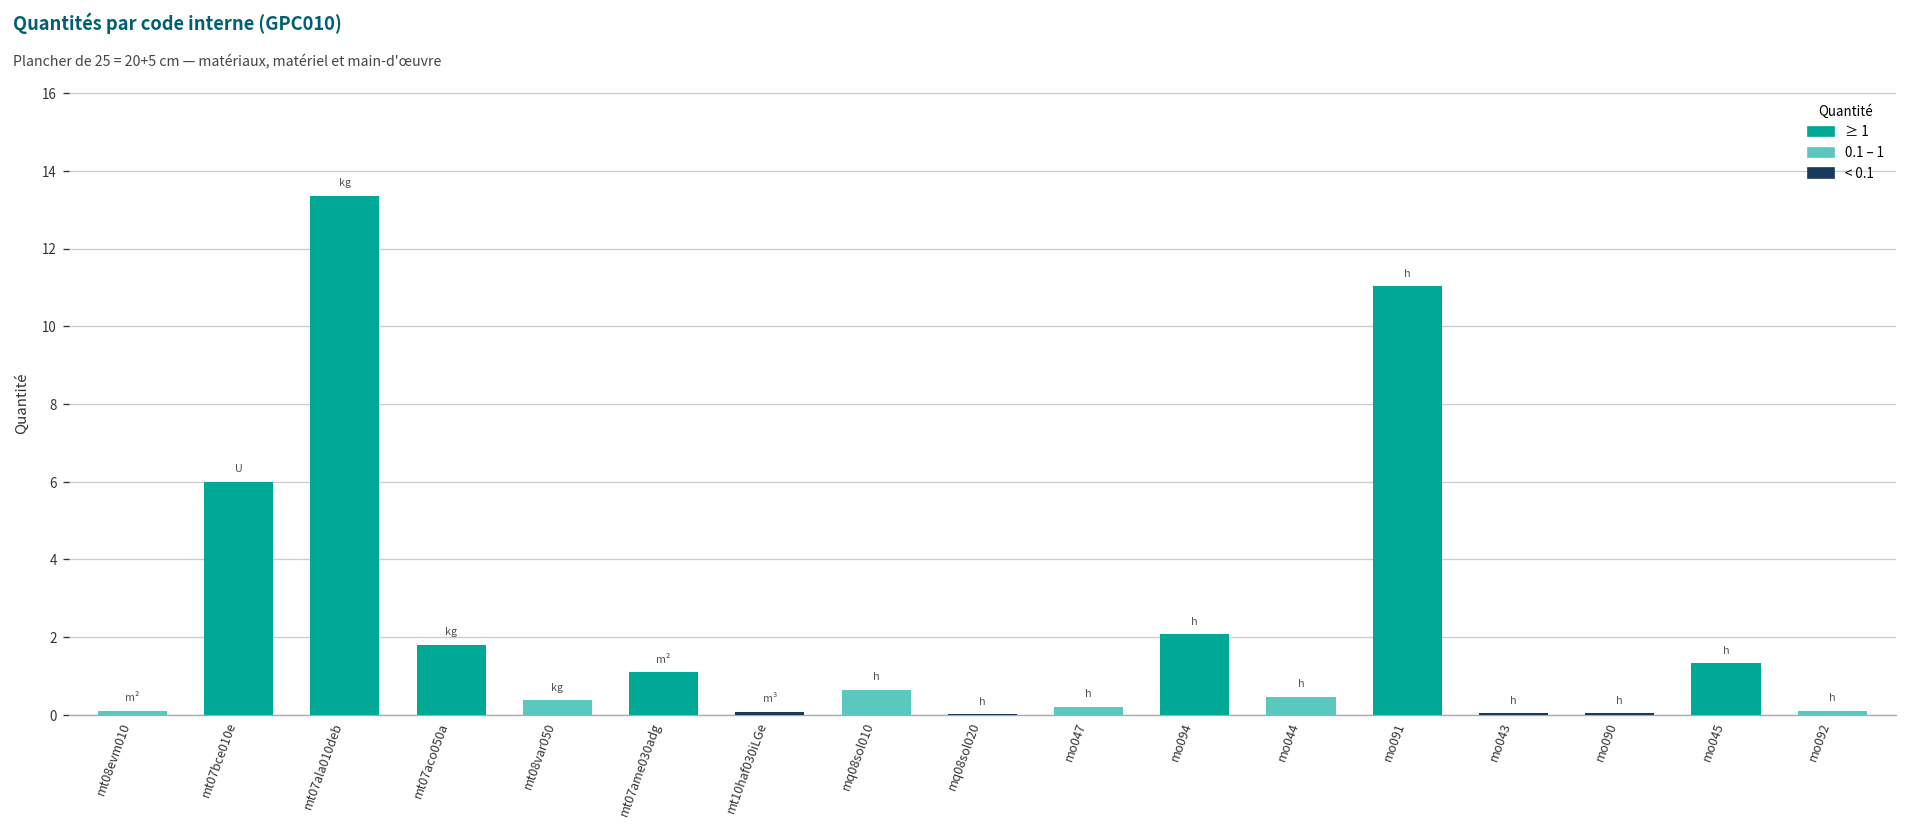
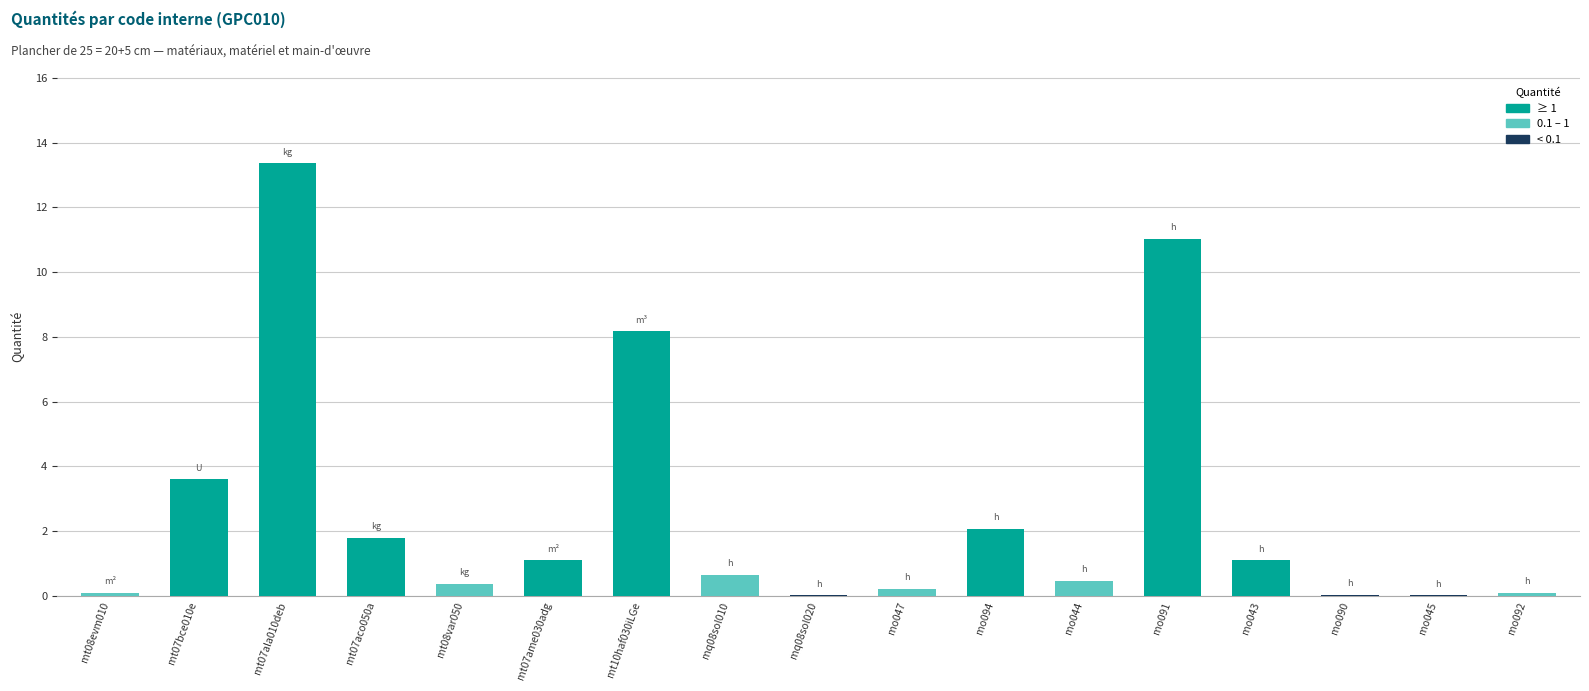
mt07bce010e: 6.0 -> 3.6
mt10haf030iLGe: 0.1 -> 8.2
mo043: 0.0 -> 1.1
mo045: 1.3 -> 0.0
